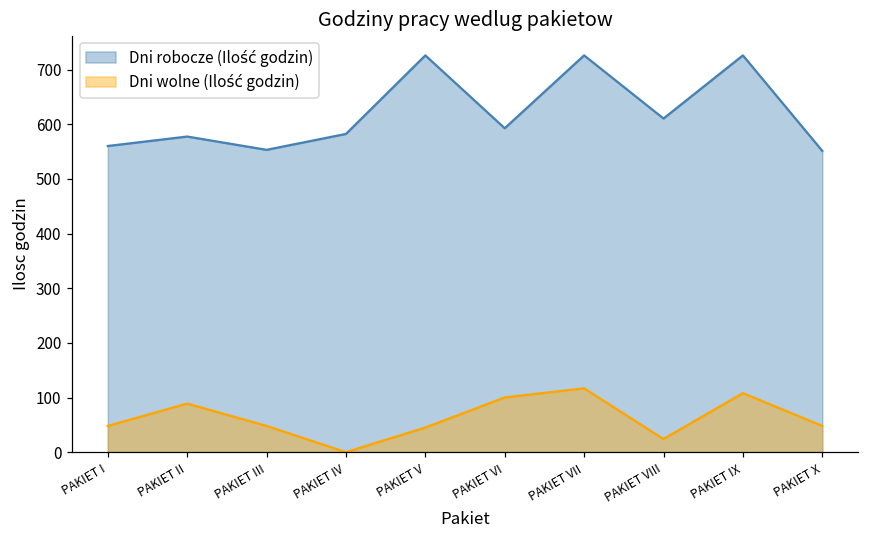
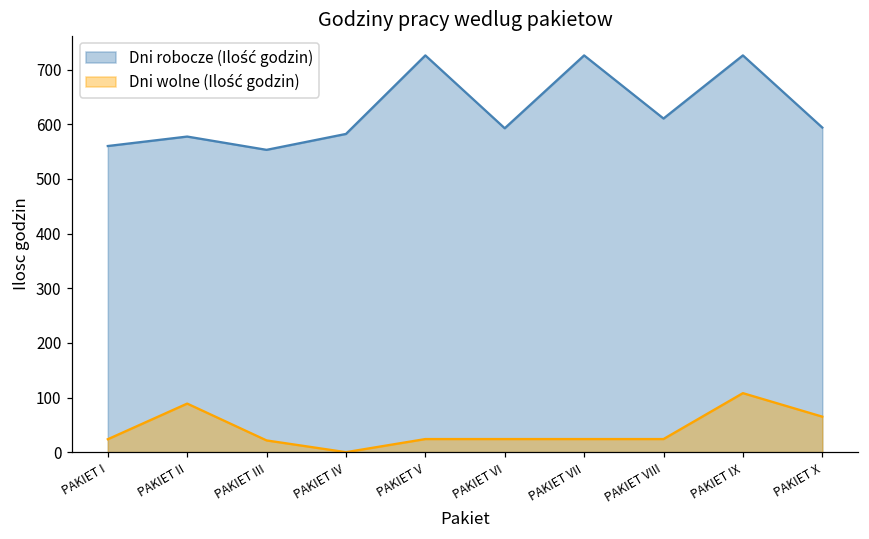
Dni wolne (Ilość godzin), PAKIET I: 50 -> 20
Dni wolne (Ilość godzin), PAKIET III: 50 -> 20
Dni wolne (Ilość godzin), PAKIET V: 50 -> 20
Dni wolne (Ilość godzin), PAKIET VI: 100 -> 20
Dni wolne (Ilość godzin), PAKIET VII: 120 -> 20
Dni robocze (Ilość godzin), PAKIET X: 550 -> 590
Dni wolne (Ilość godzin), PAKIET X: 50 -> 70
